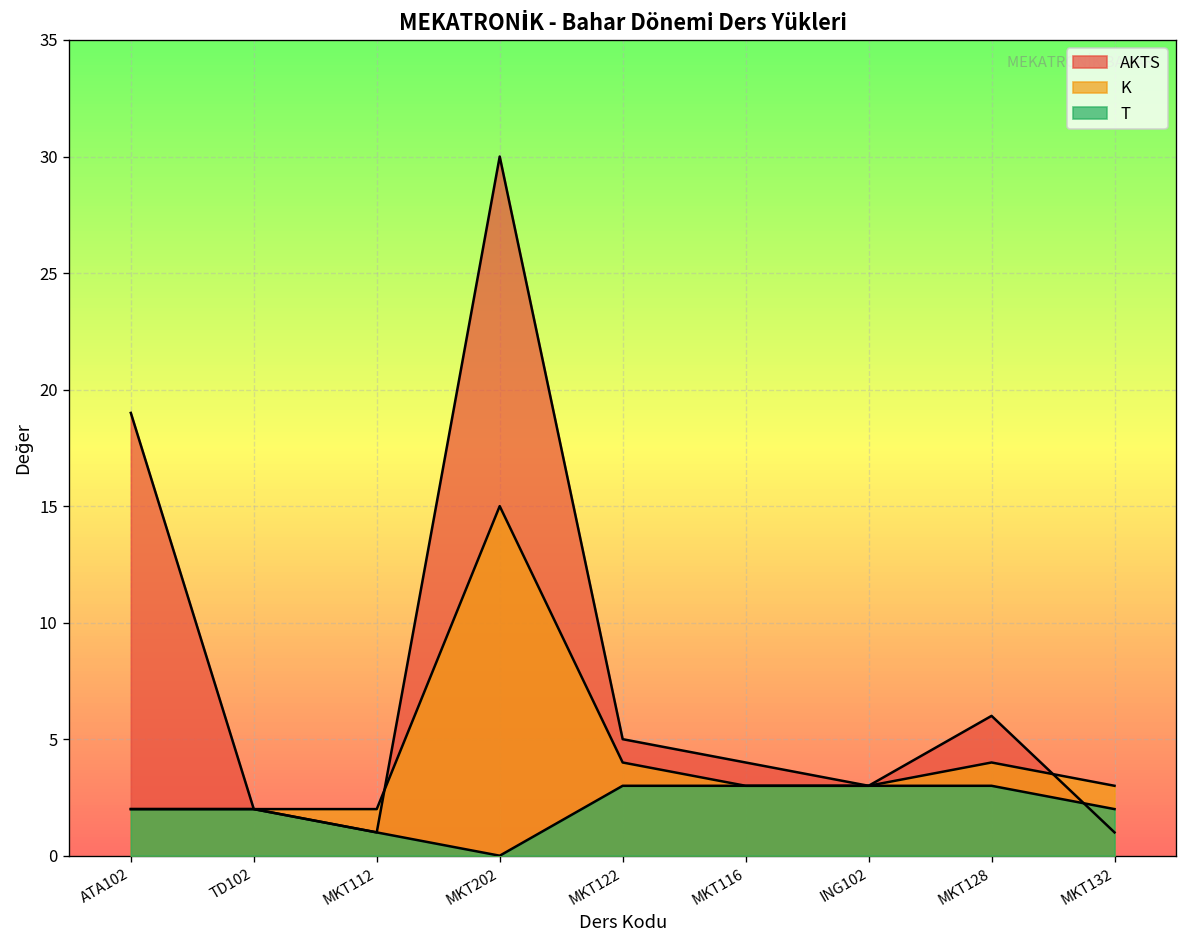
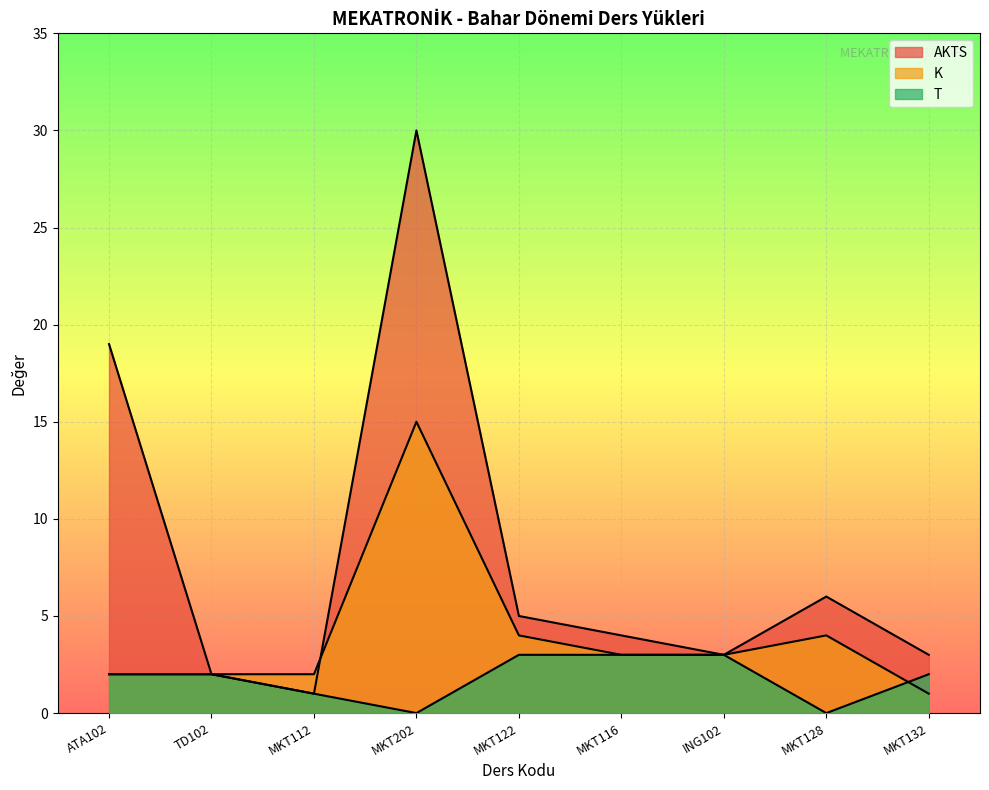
T, MKT128: 3 -> 0
AKTS, MKT132: 1 -> 3
K, MKT132: 3 -> 1
